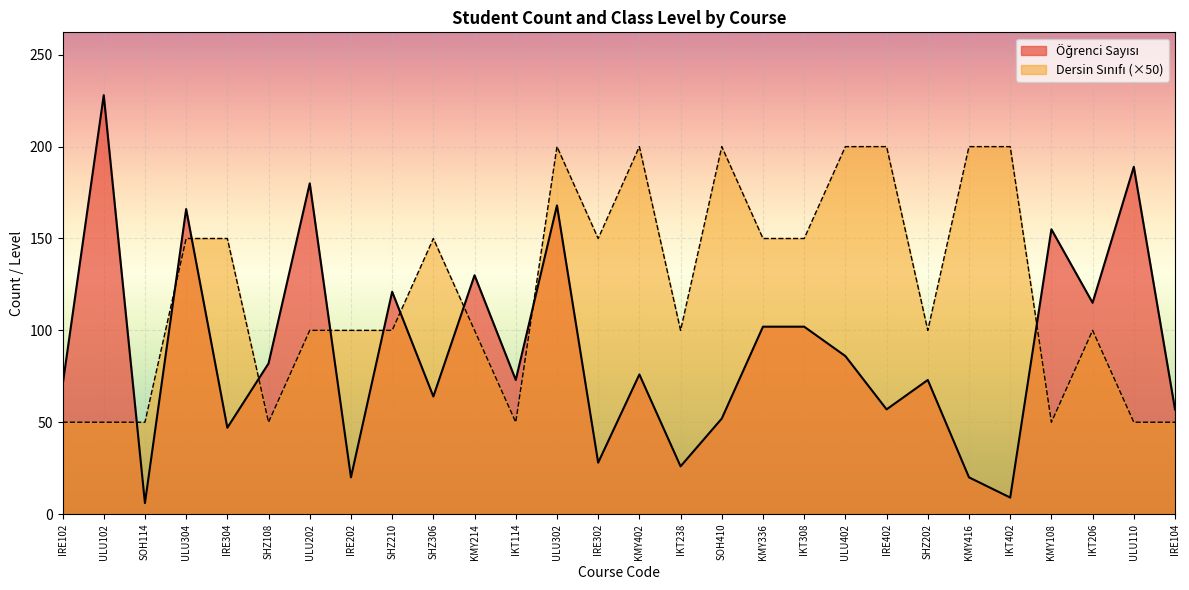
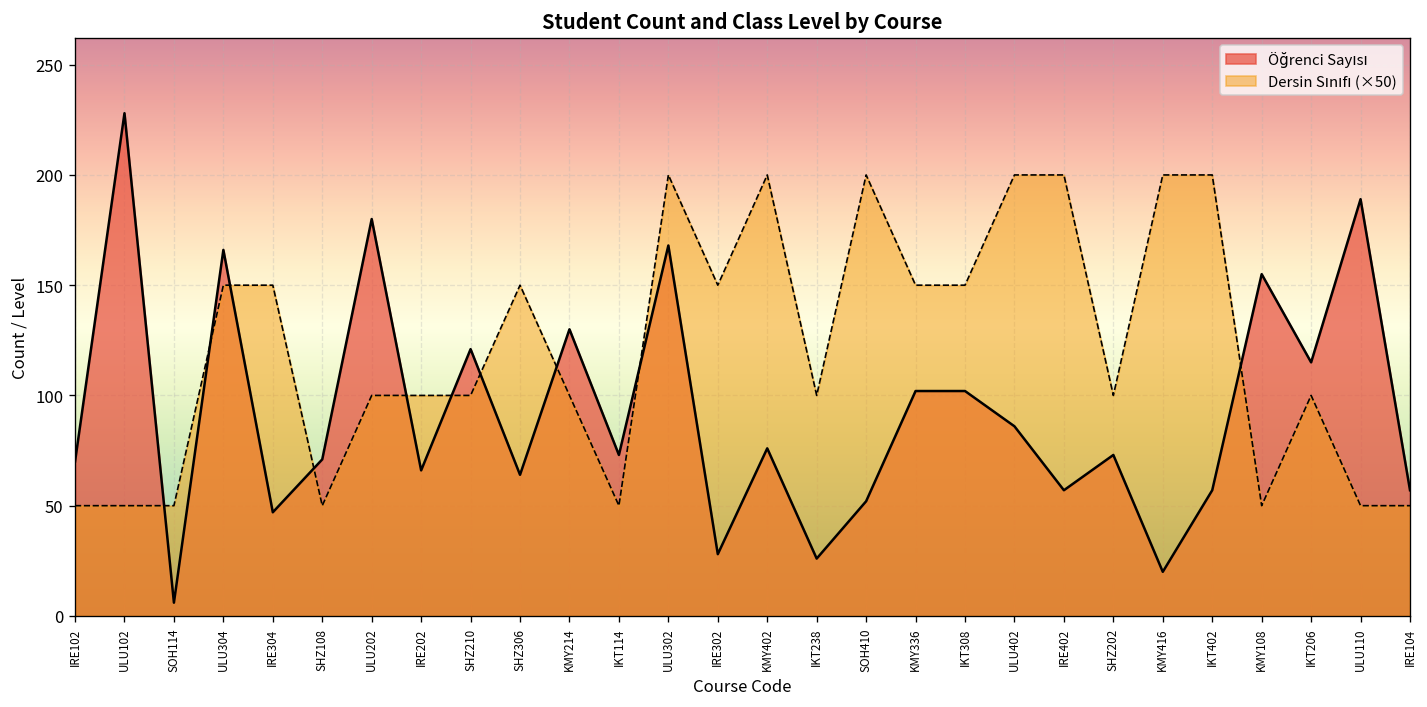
Öğrenci Sayısı, SHZ108: 82 -> 71
Öğrenci Sayısı, IRE202: 20 -> 66
Öğrenci Sayısı, IKT402: 9 -> 57
